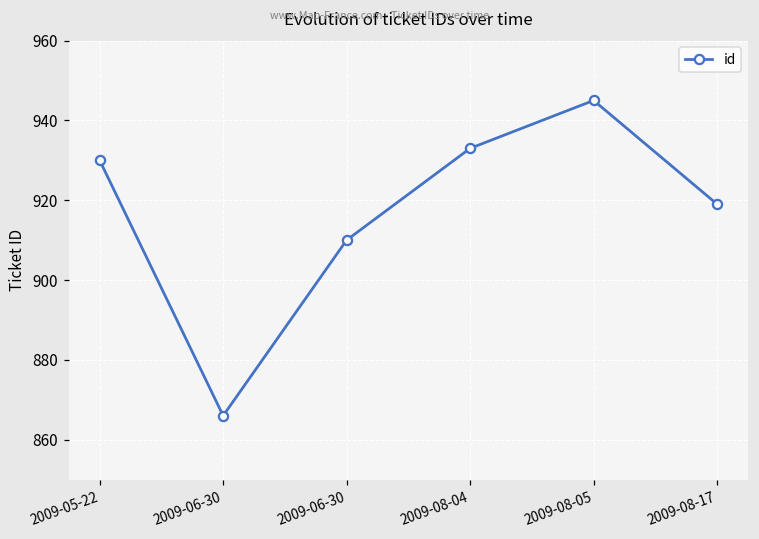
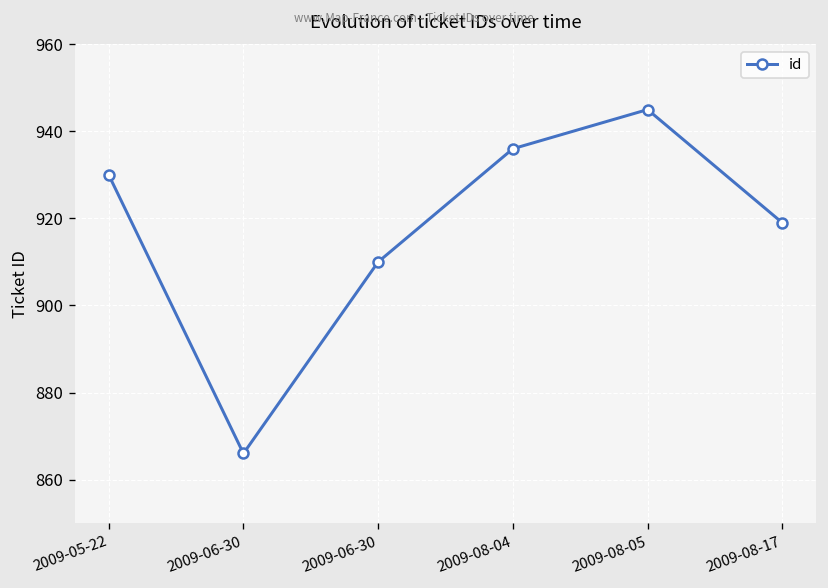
2009-08-04: 933 -> 936
